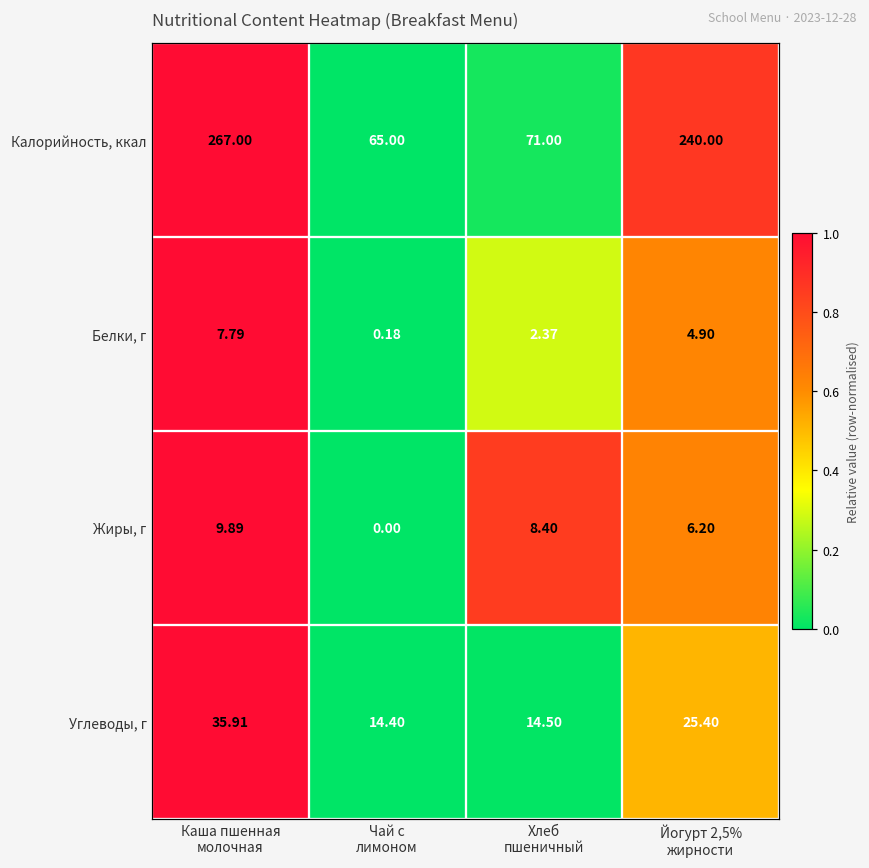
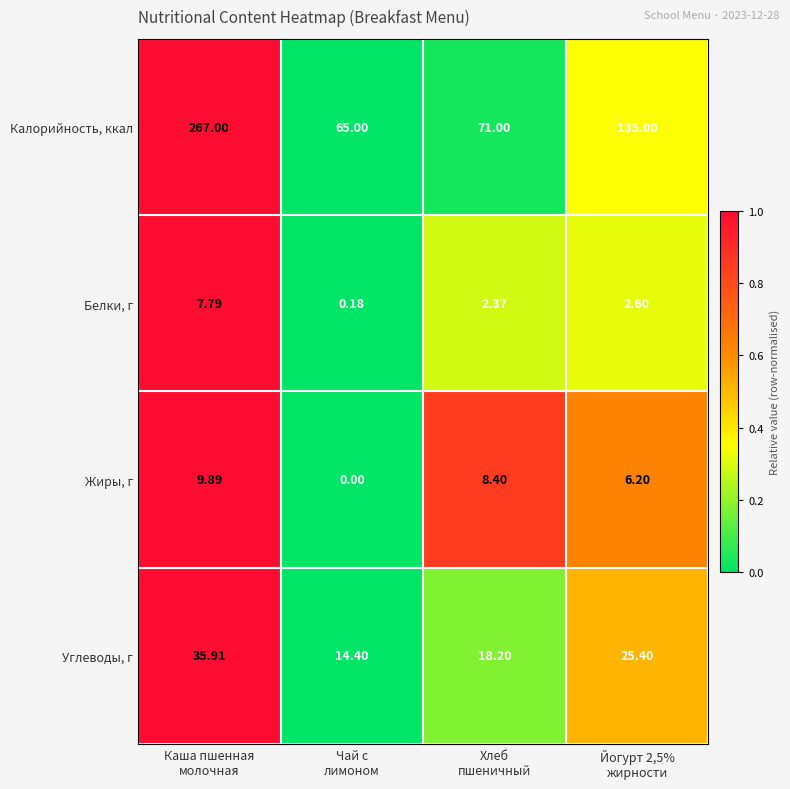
Калорийность, ккал, Йогурт 2,5% жирности: 240.00 -> 135.00
Белки, г, Йогурт 2,5% жирности: 4.90 -> 2.60
Углеводы, г, Хлеб пшеничный: 14.50 -> 18.20
